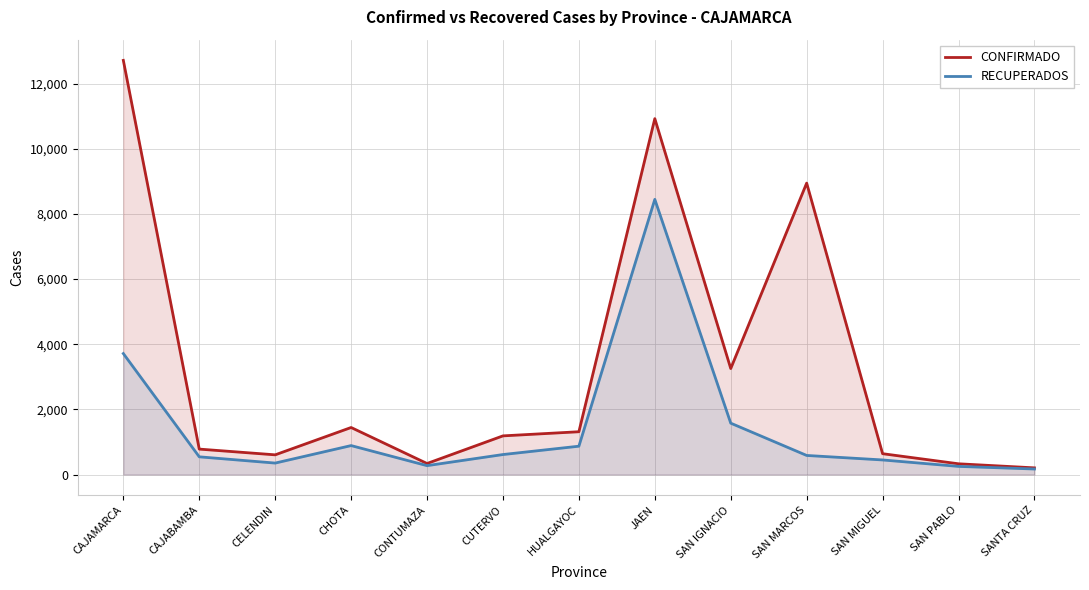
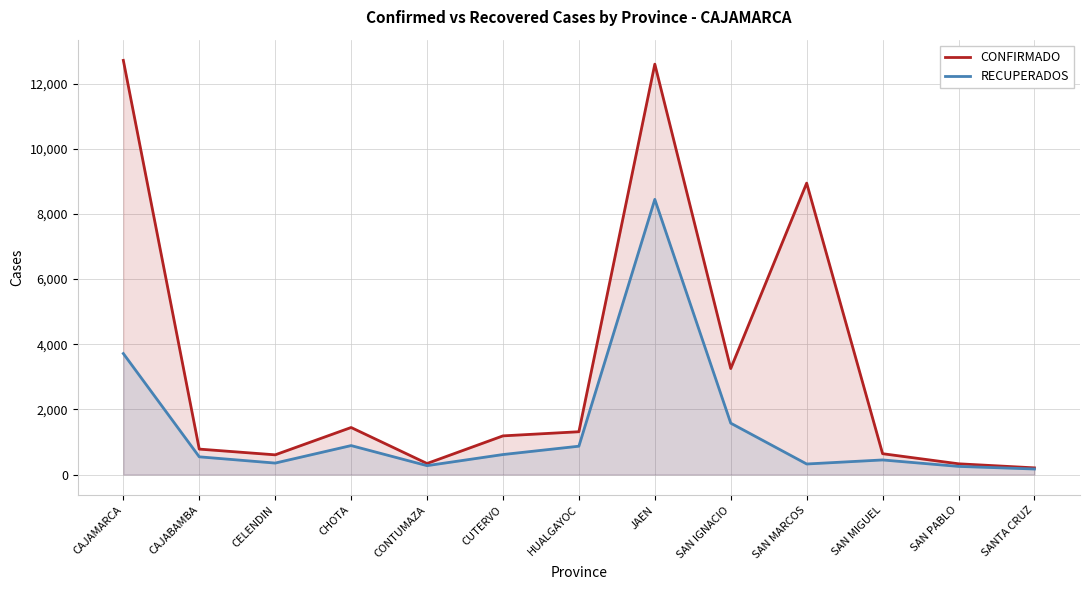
CONFIRMADO, JAEN: 10,900 -> 12,600
RECUPERADOS, SAN MARCOS: 600 -> 300
